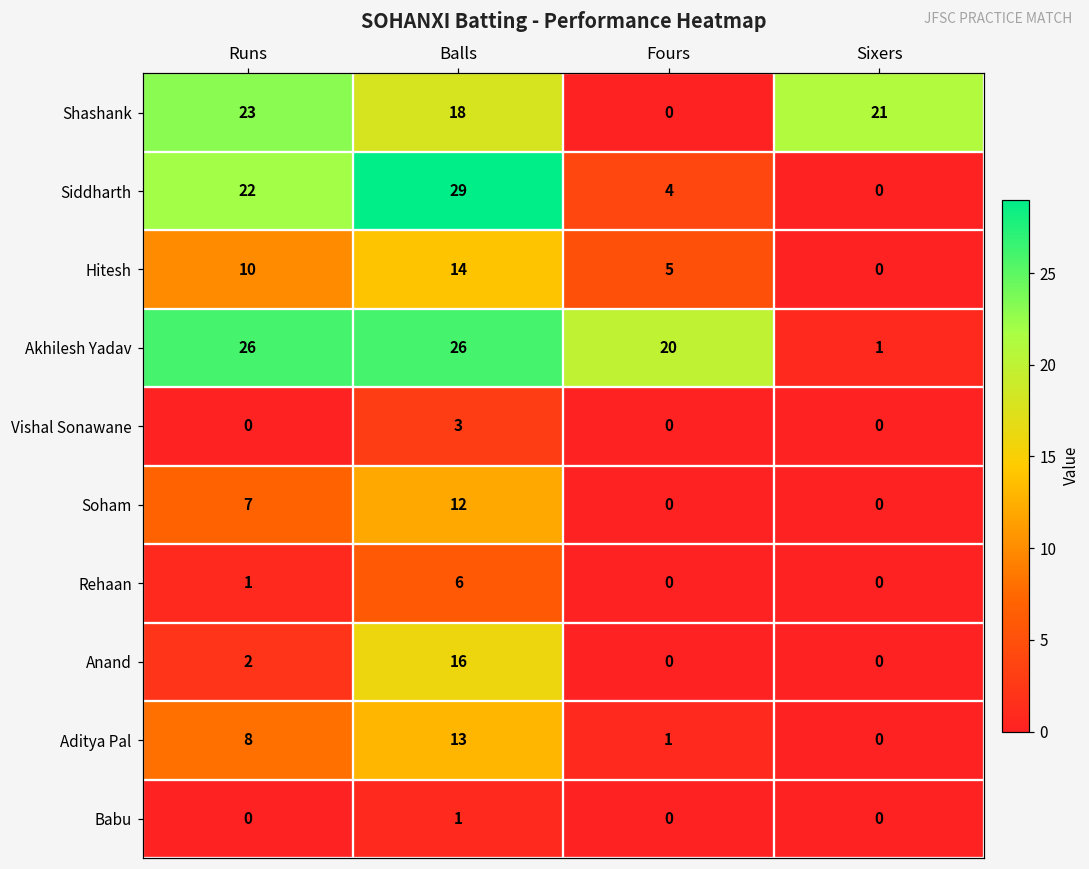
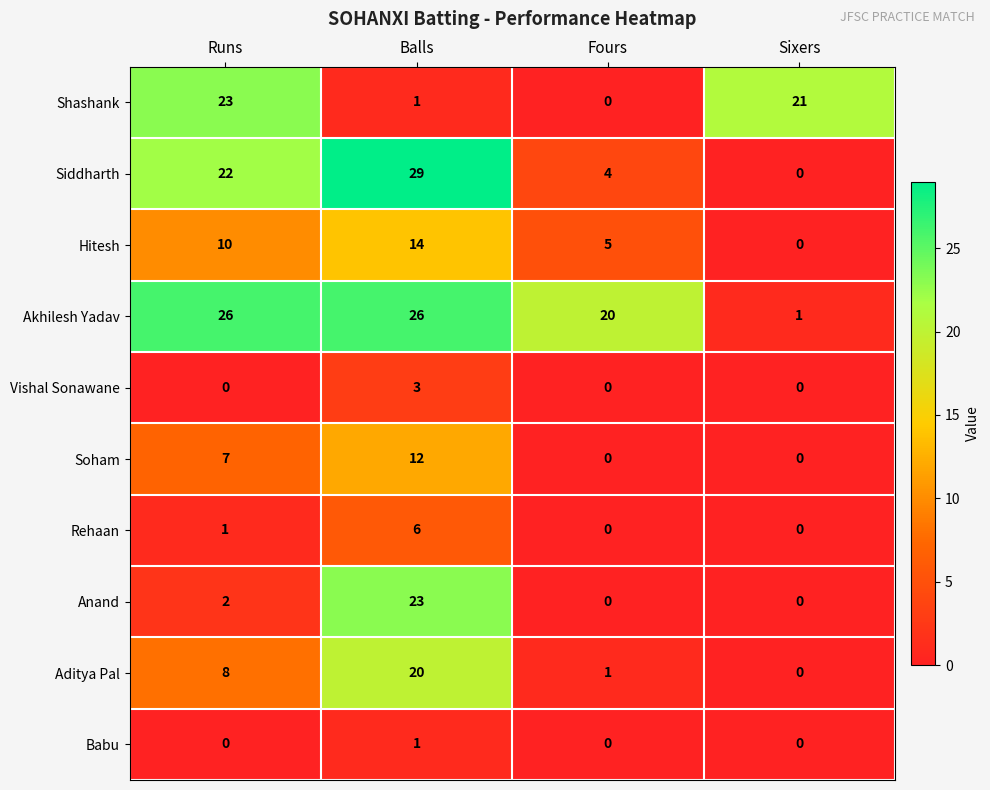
Shashank, Balls: 18 -> 1
Anand, Balls: 16 -> 23
Aditya Pal, Balls: 13 -> 20
